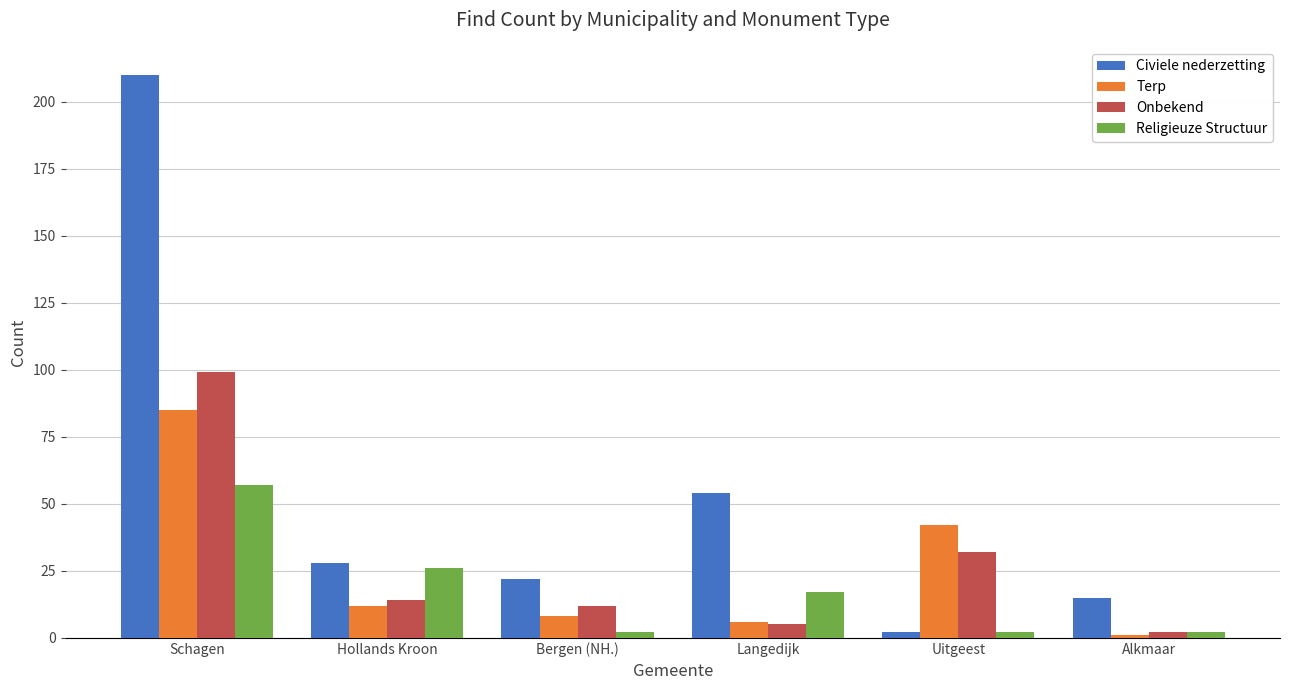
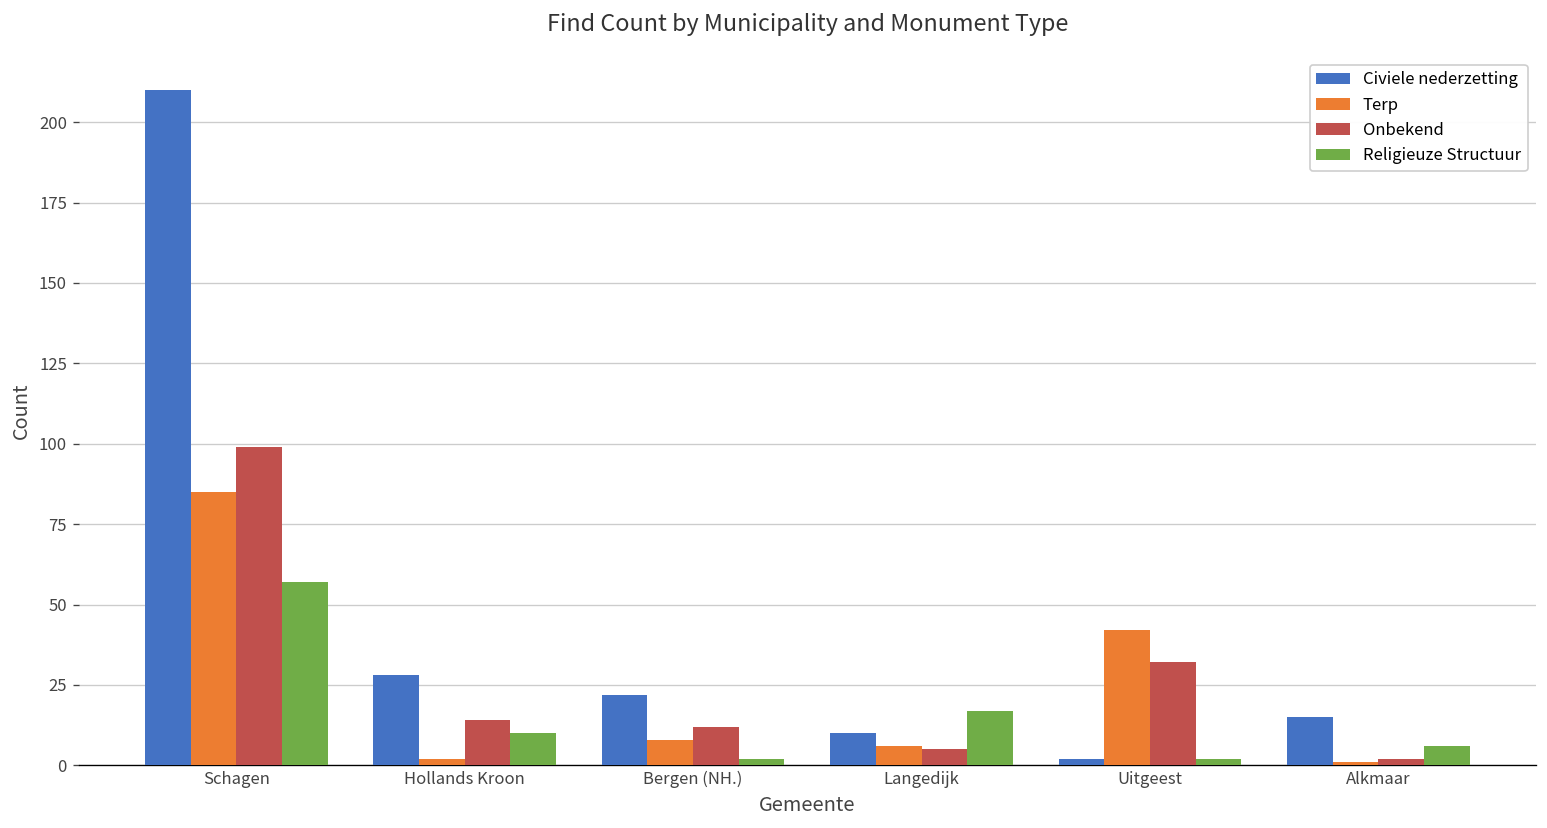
Terp, Hollands Kroon: 12 -> 2
Religieuze Structuur, Hollands Kroon: 26 -> 10
Civiele nederzetting, Langedijk: 54 -> 10
Religieuze Structuur, Alkmaar: 2 -> 6
